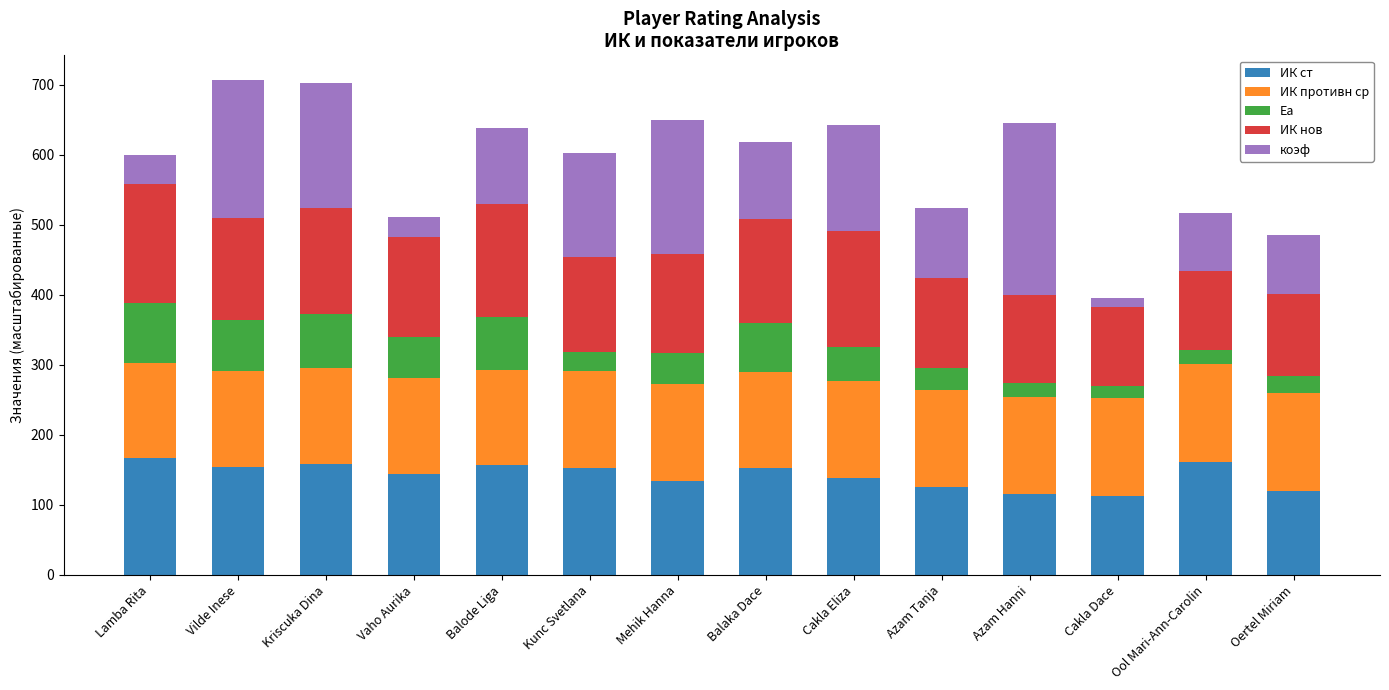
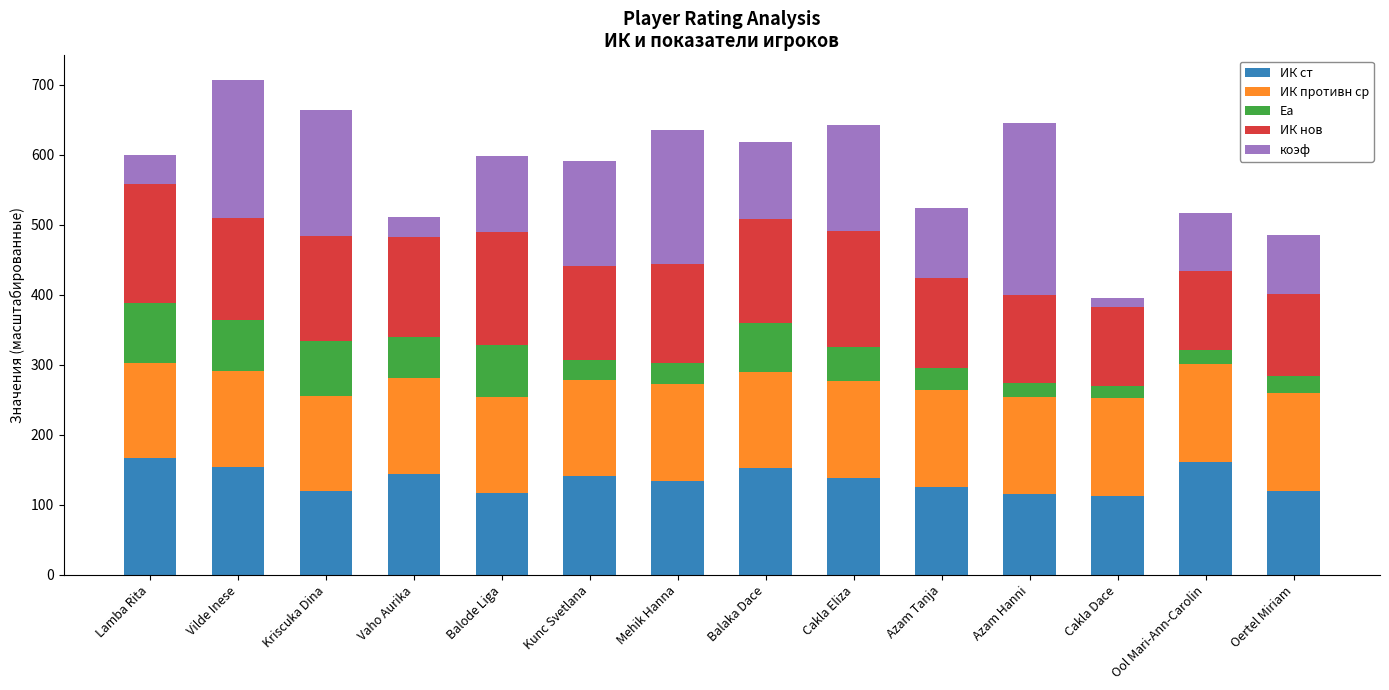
ИК ст, Kriscuka Dina: 160 -> 120
ИК ст, Balode Liga: 160 -> 120
ИК ст, Kunc Svetlana: 150 -> 140
Еа, Mehik Hanna: 40 -> 30
